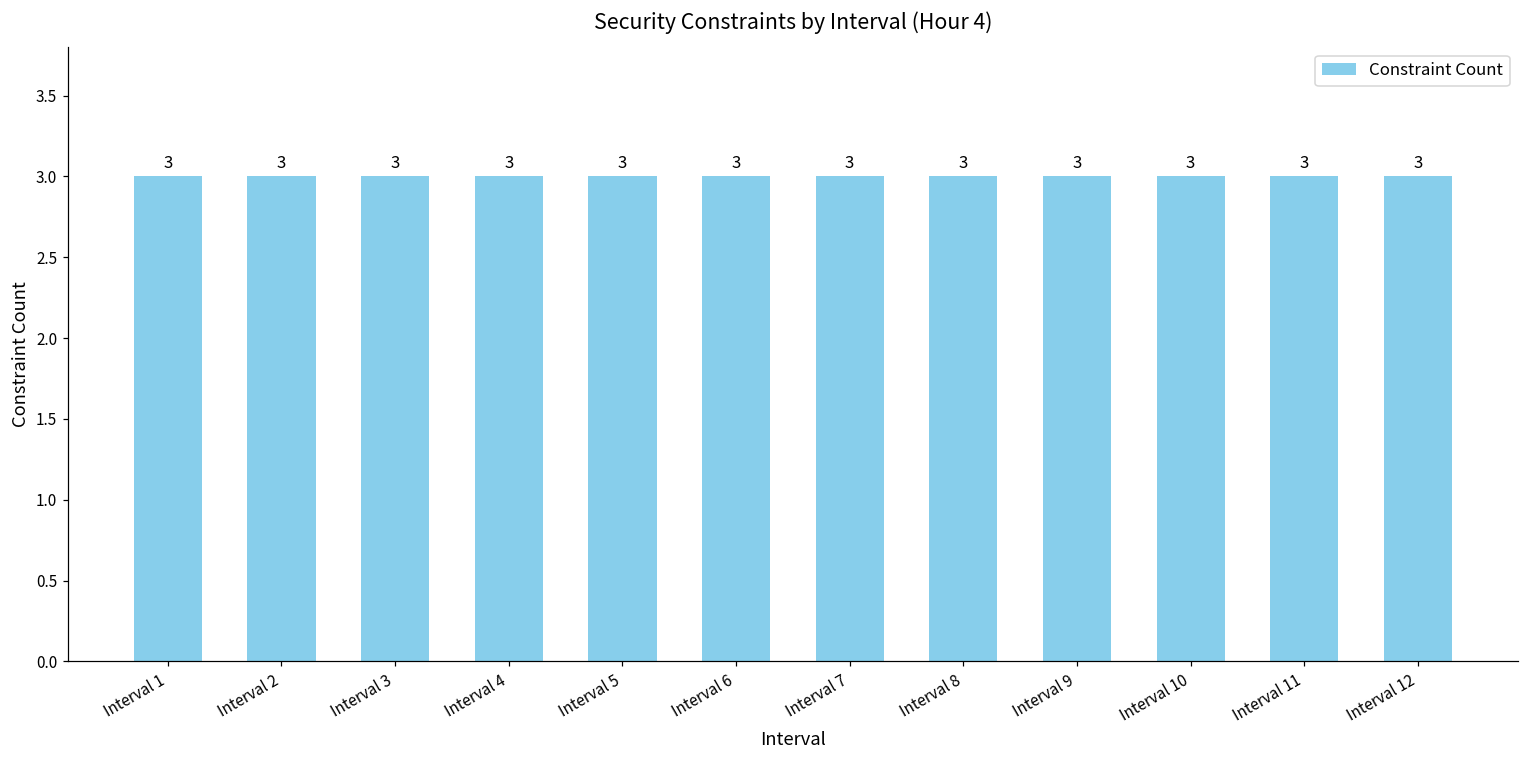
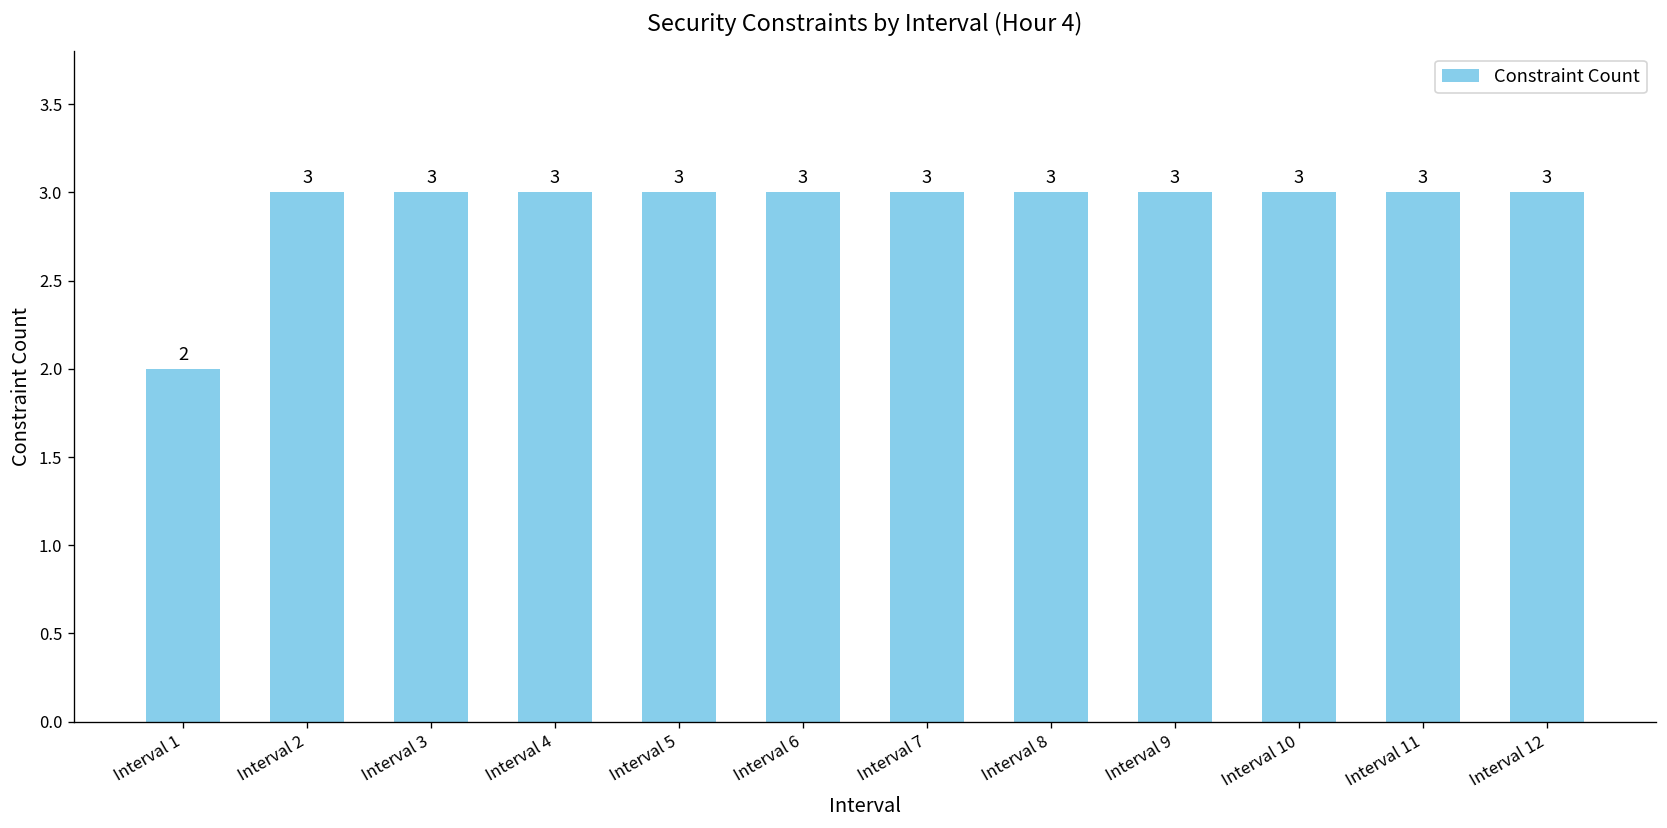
Interval 1: 3 -> 2
